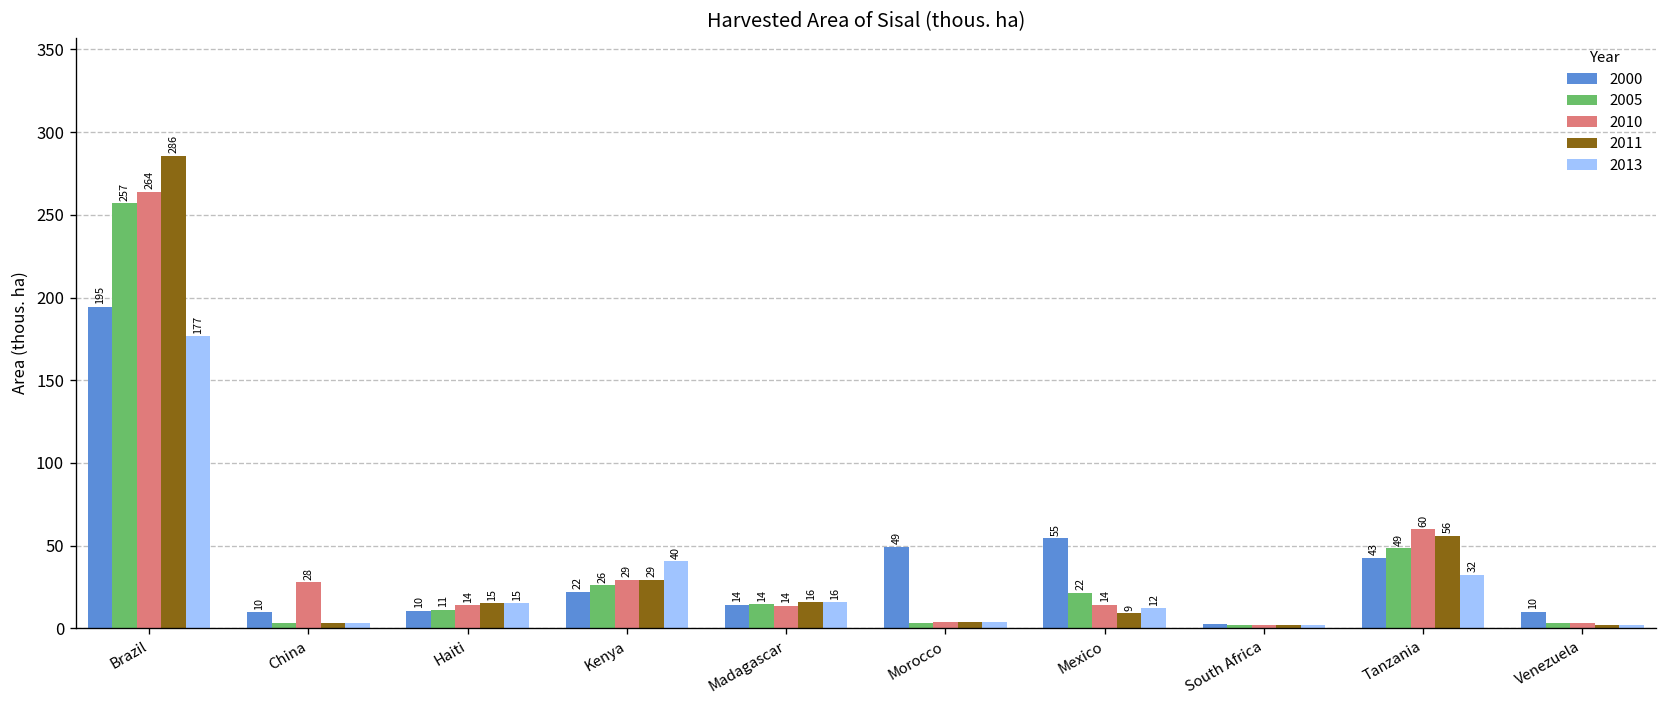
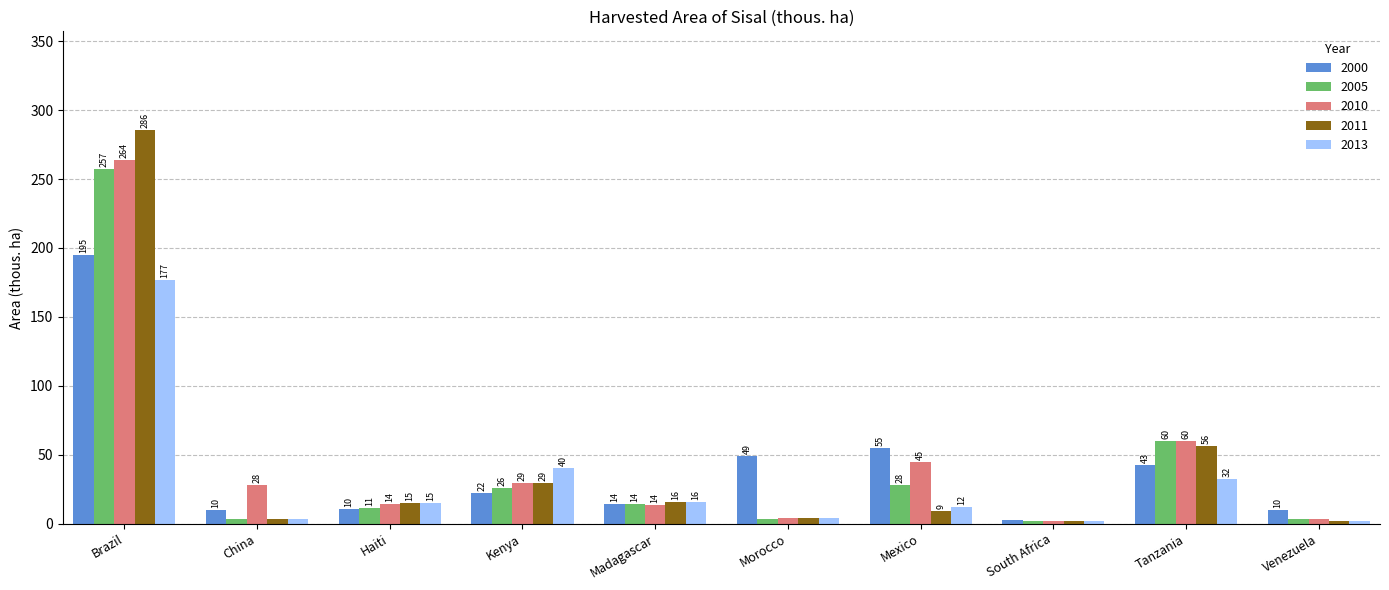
2005, Mexico: 22 -> 28
2010, Mexico: 14 -> 45
2005, Tanzania: 49 -> 60
